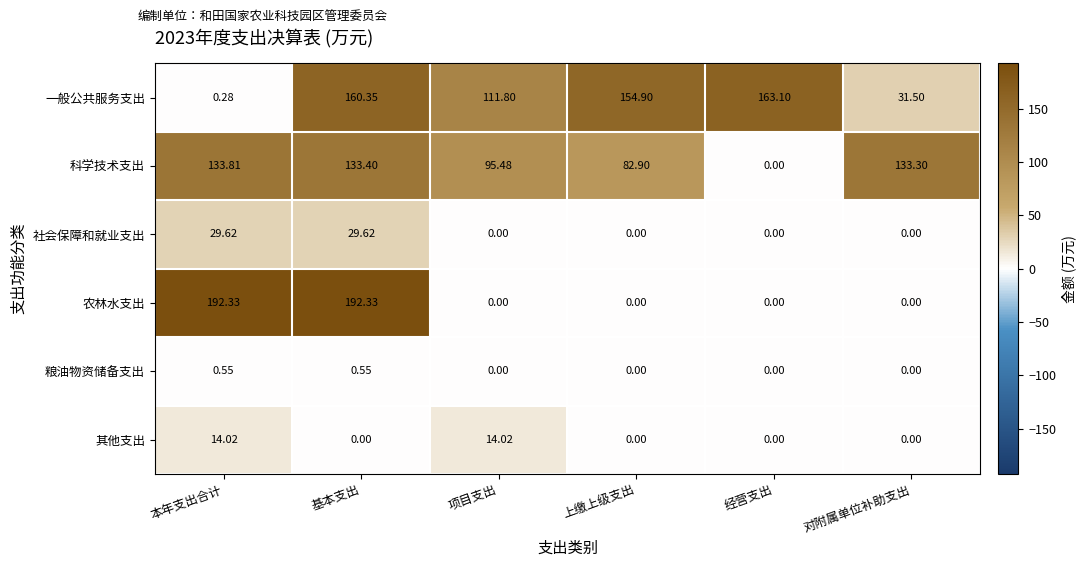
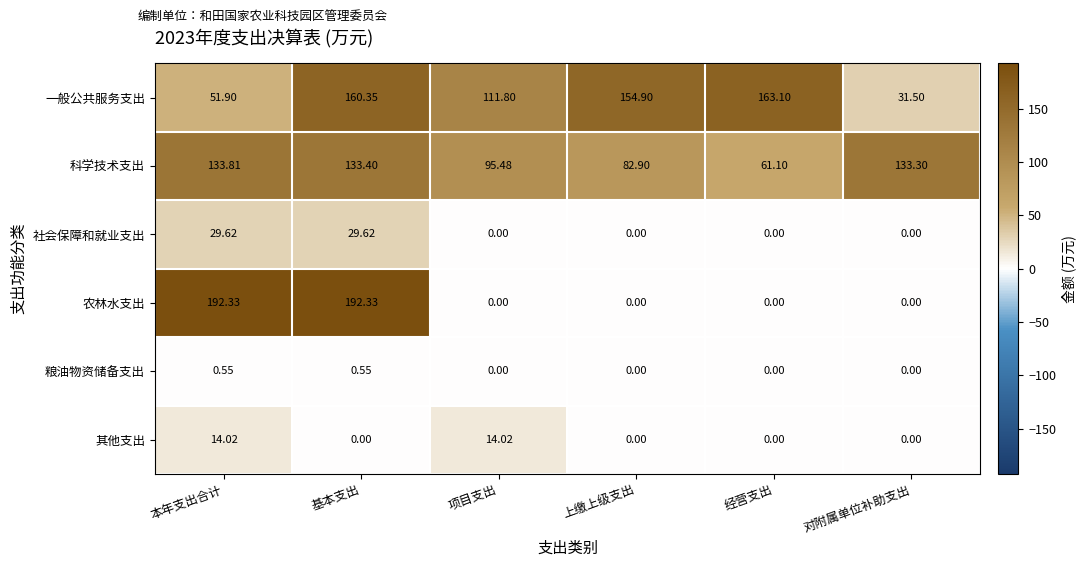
一般公共服务支出, 本年支出合计: 0.28 -> 51.90
科学技术支出, 经营支出: 0.00 -> 61.10
